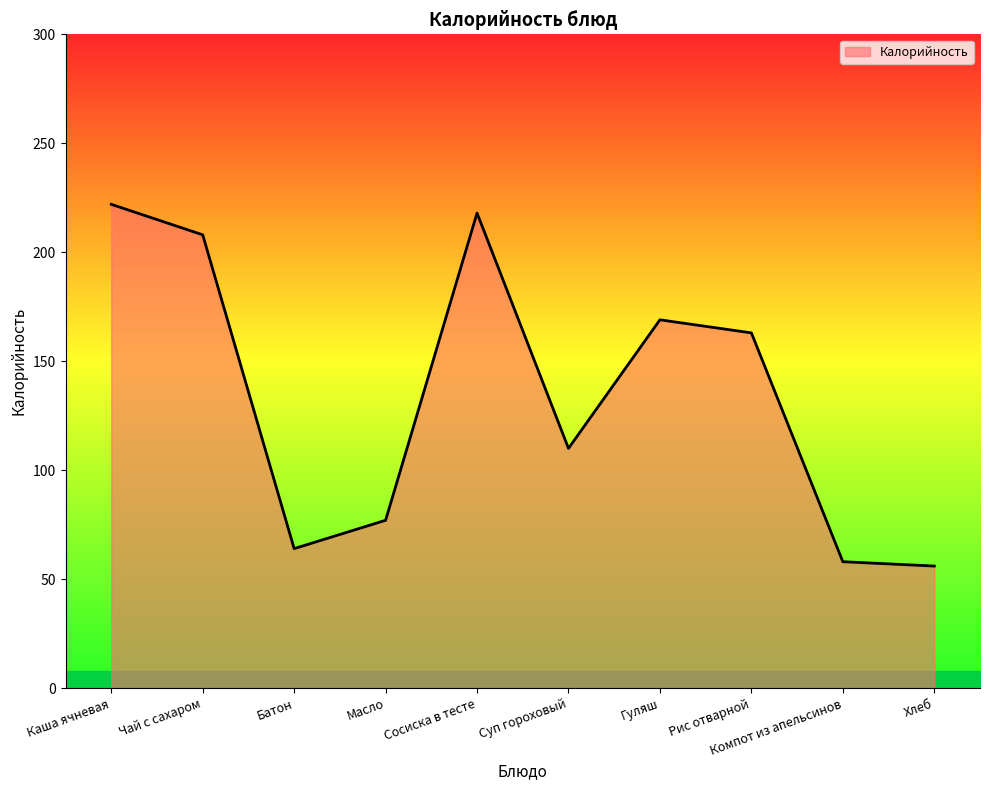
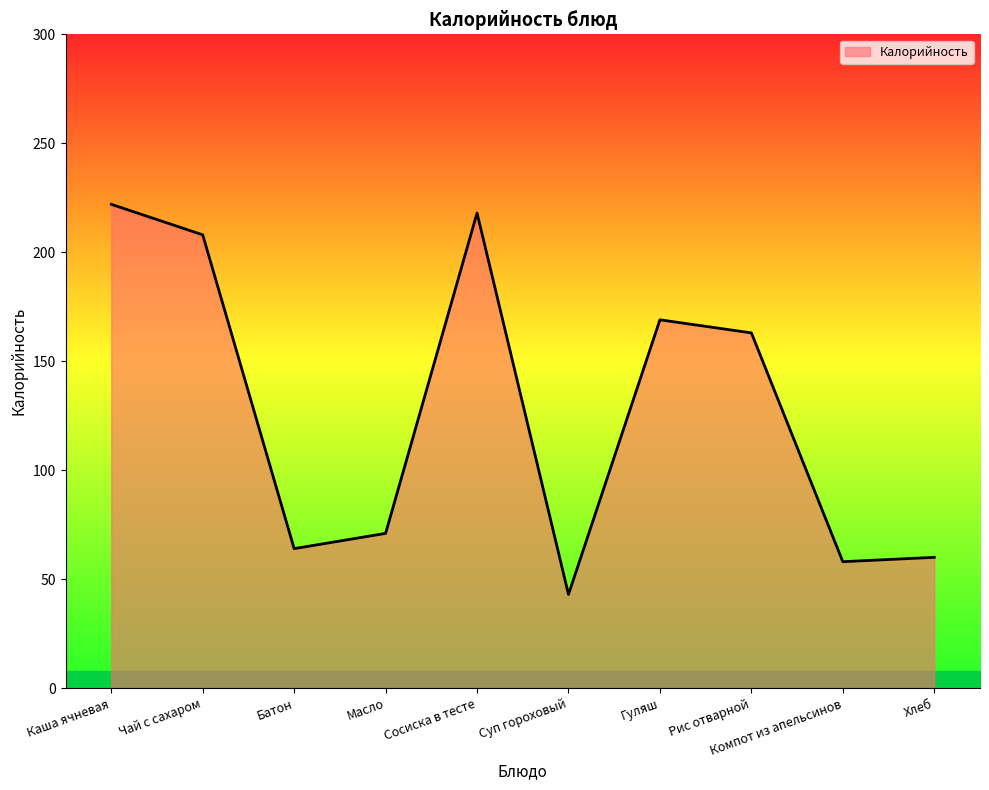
Калорийность, Масло: 77 -> 71
Калорийность, Суп гороховый: 110 -> 43
Калорийность, Хлеб: 56 -> 60
